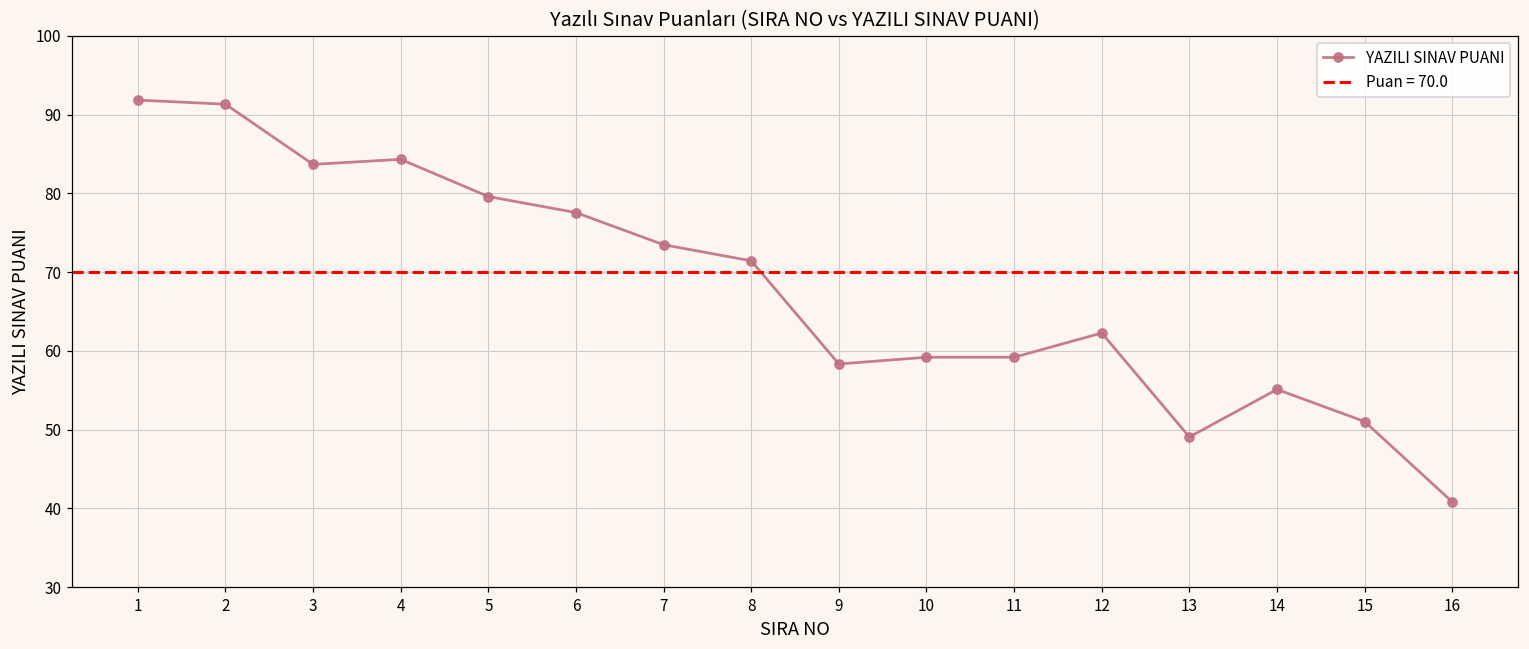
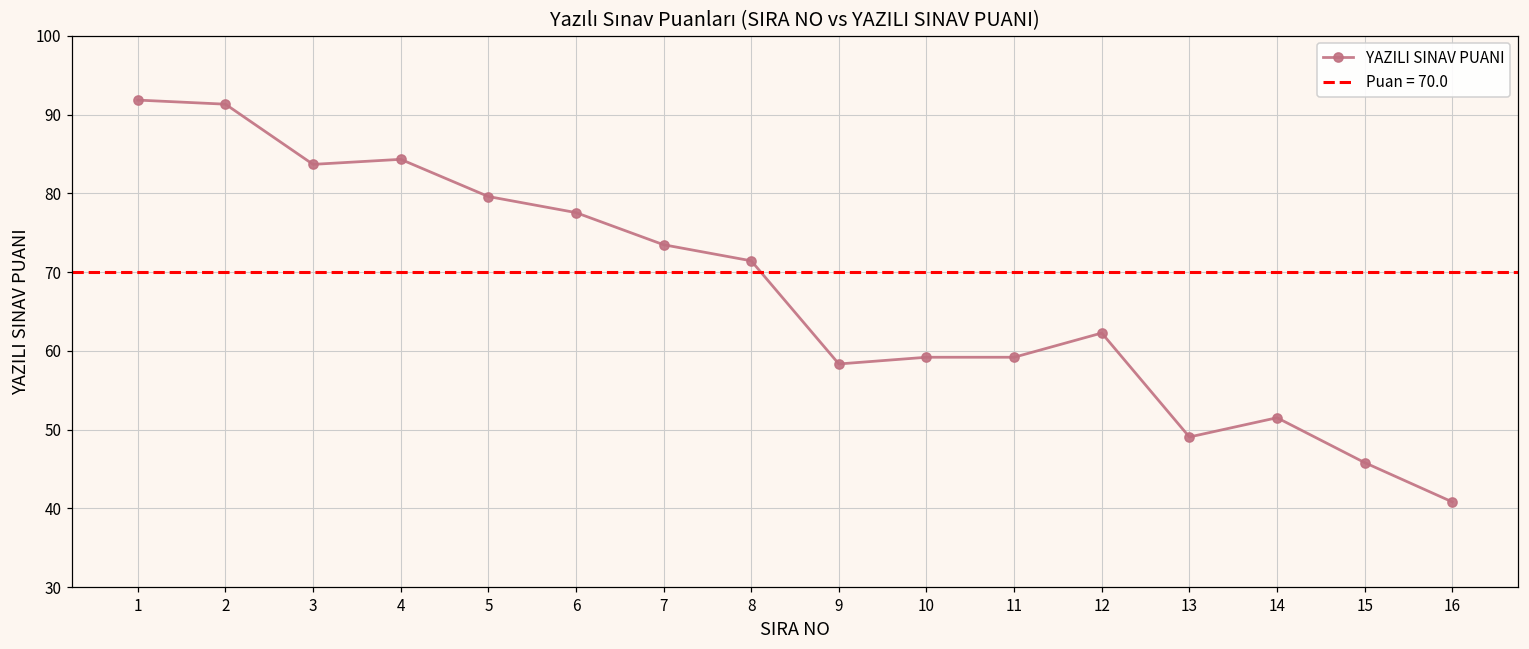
14: 55 -> 52
15: 51 -> 46
